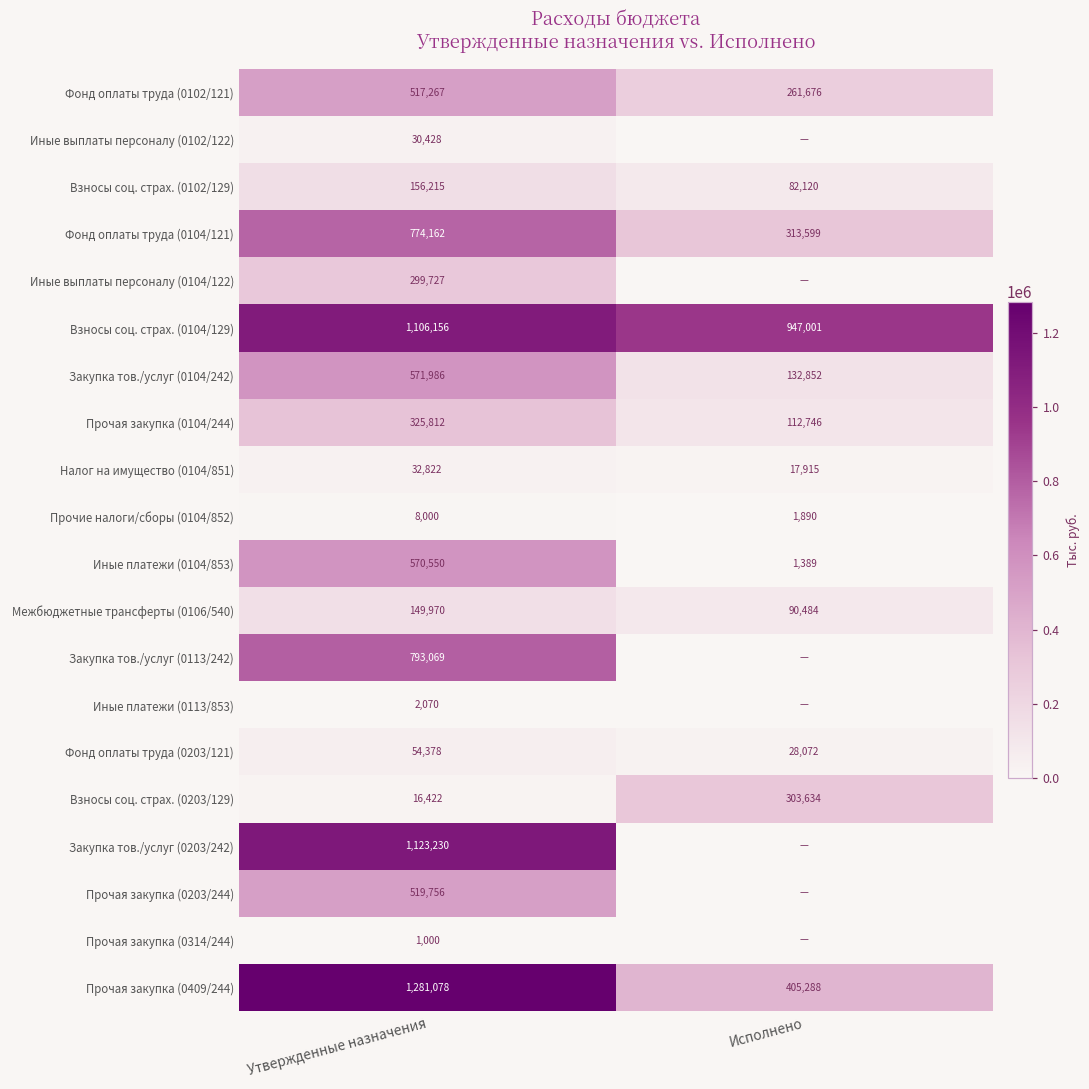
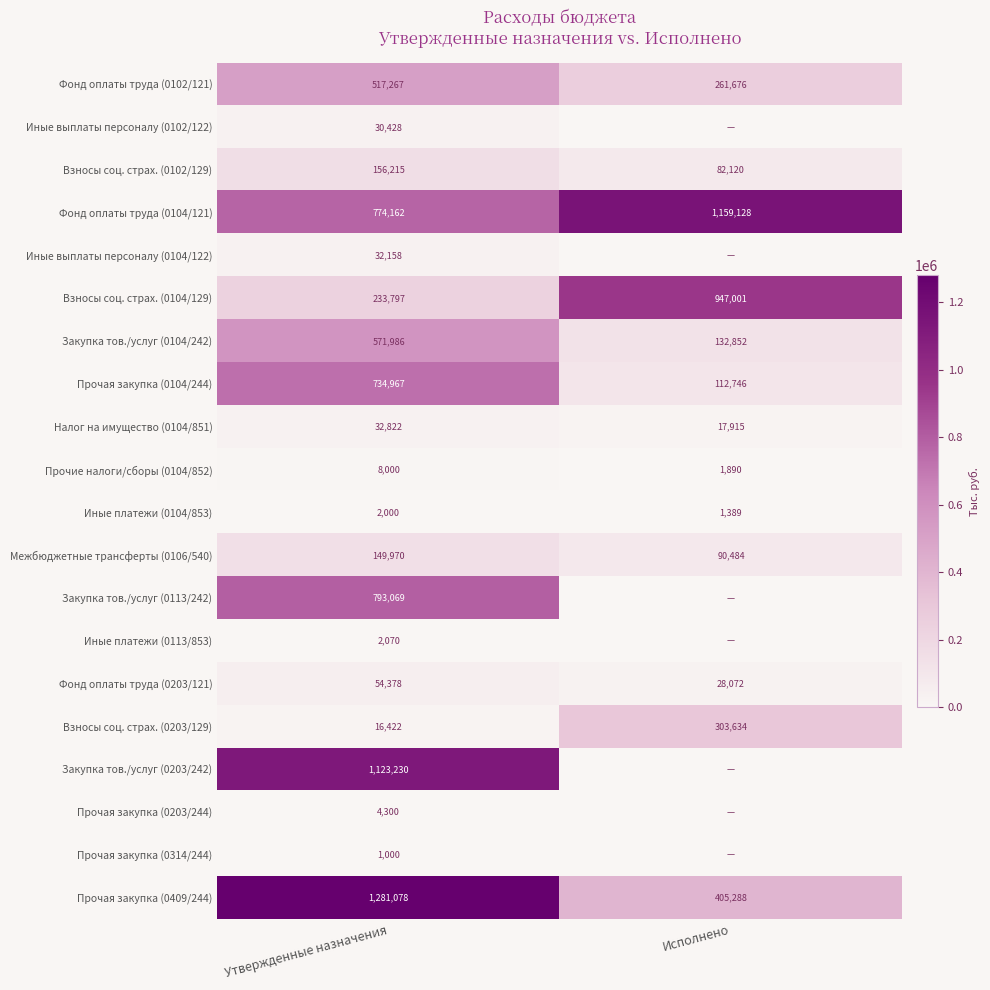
Фонд оплаты труда (0104/121), Исполнено: 313,599 -> 1,159,128
Иные выплаты персоналу (0104/122), Утвержденные назначения: 299,727 -> 32,158
Взносы соц. страх. (0104/129), Утвержденные назначения: 1,106,156 -> 233,797
Прочая закупка (0104/244), Утвержденные назначения: 325,812 -> 734,967
Иные платежи (0104/853), Утвержденные назначения: 570,550 -> 2,000
Прочая закупка (0203/244), Утвержденные назначения: 519,756 -> 4,300
